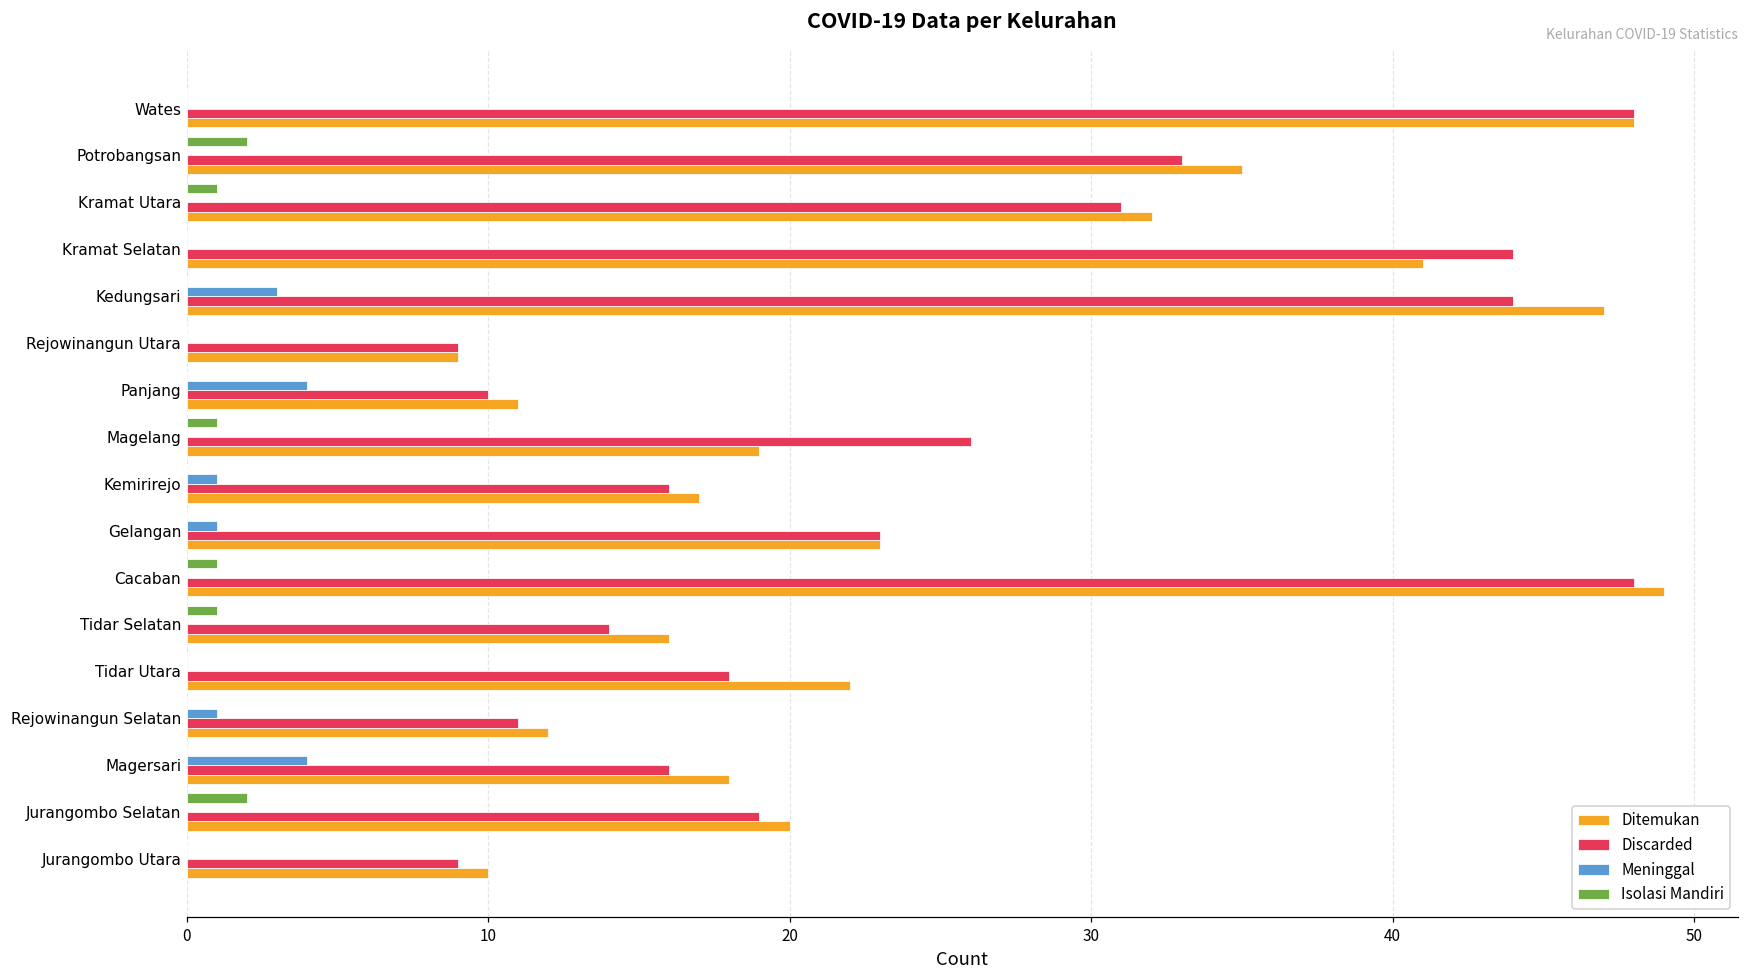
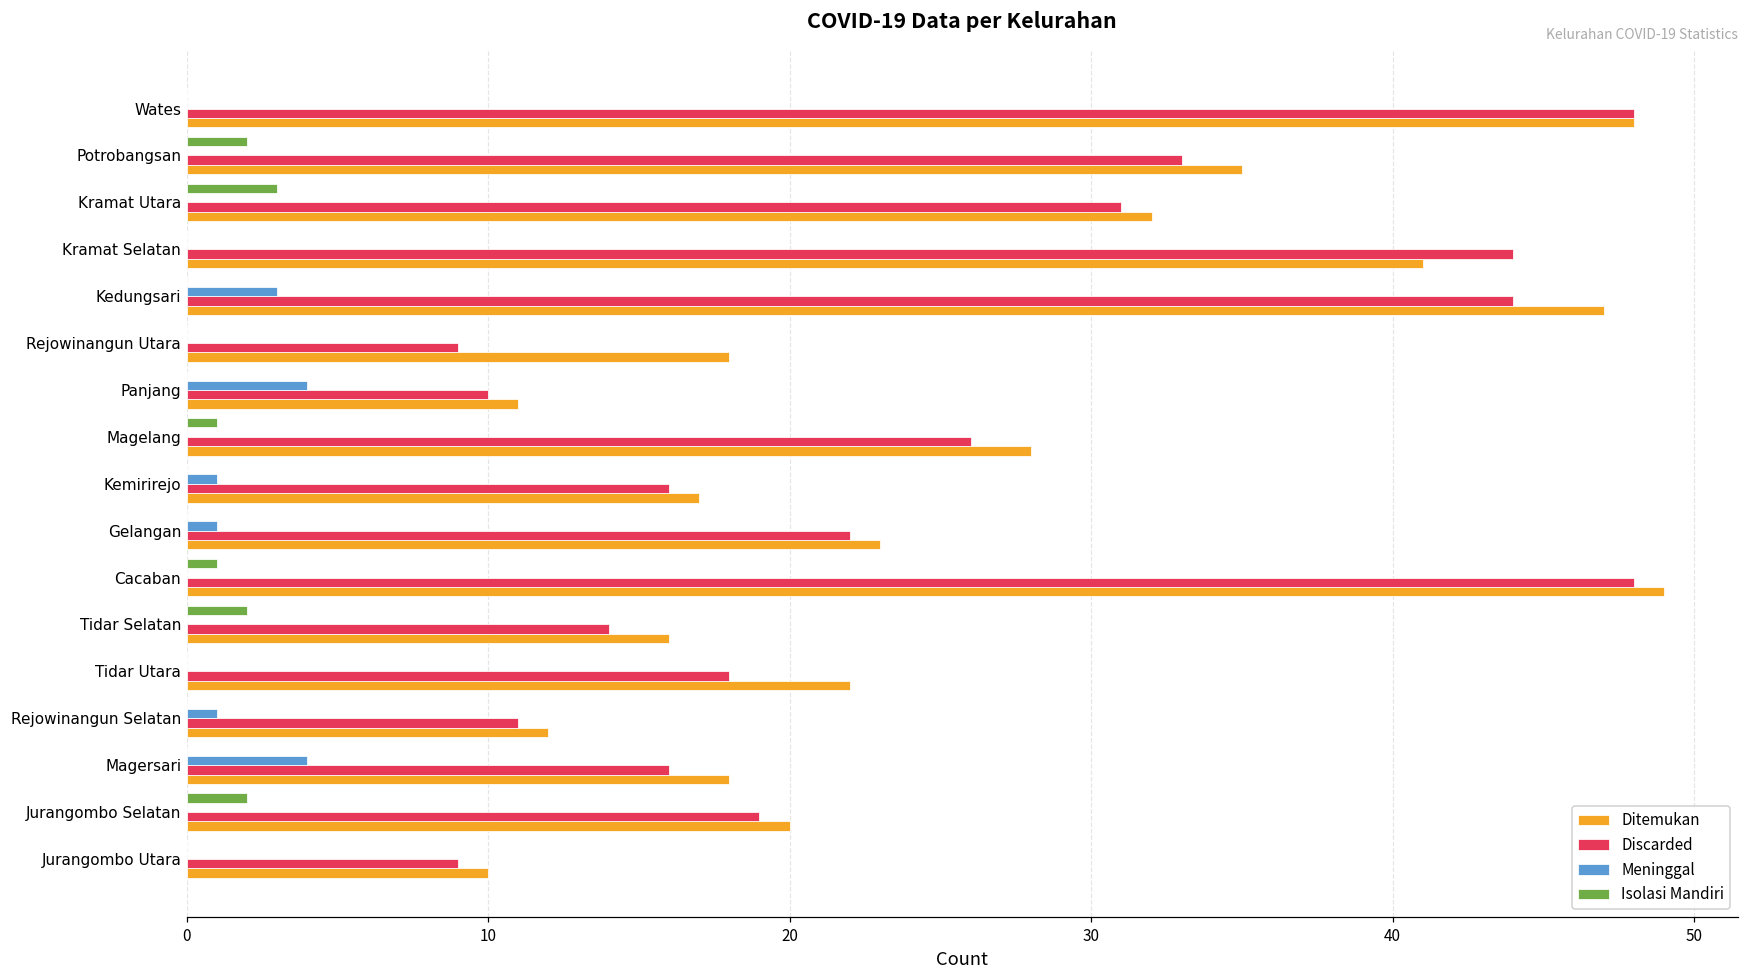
Isolasi Mandiri, Kramat Utara: 1 -> 3
Ditemukan, Rejowinangun Utara: 9 -> 18
Ditemukan, Magelang: 19 -> 28
Discarded, Gelangan: 23 -> 22
Isolasi Mandiri, Tidar Selatan: 1 -> 2
